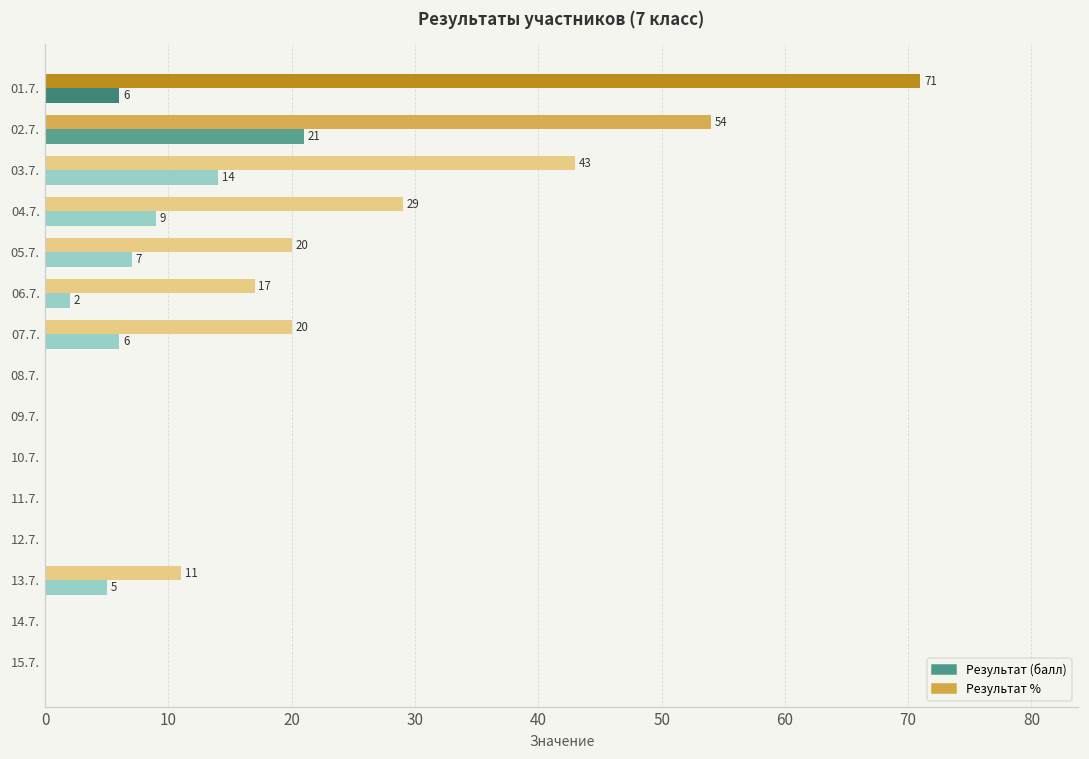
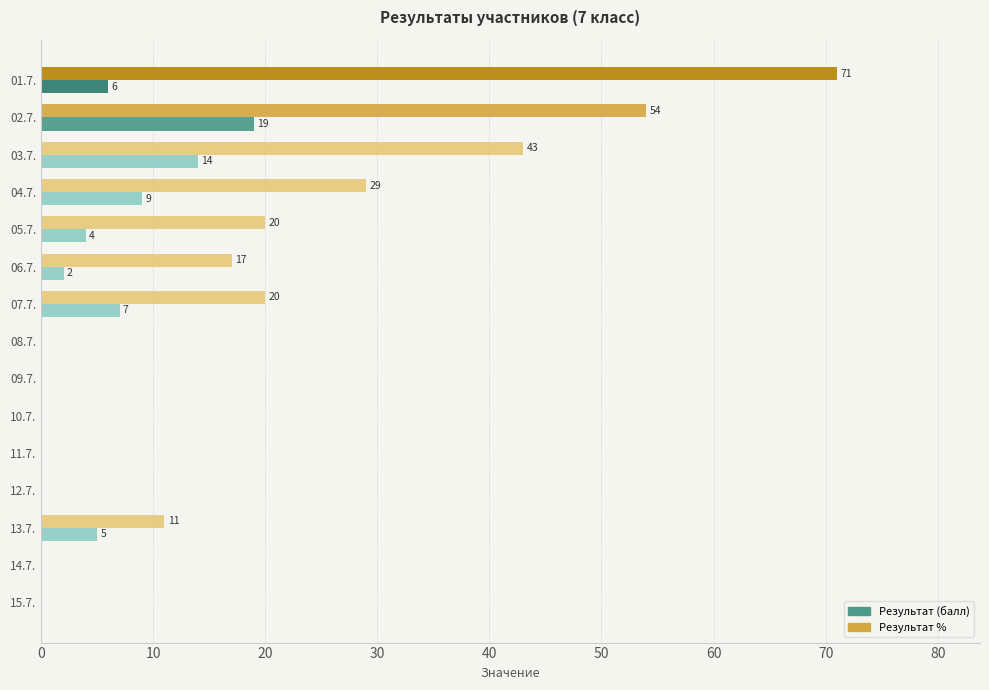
Результат (балл), 02.7.: 21 -> 19
Результат (балл), 05.7.: 7 -> 4
Результат (балл), 07.7.: 6 -> 7
